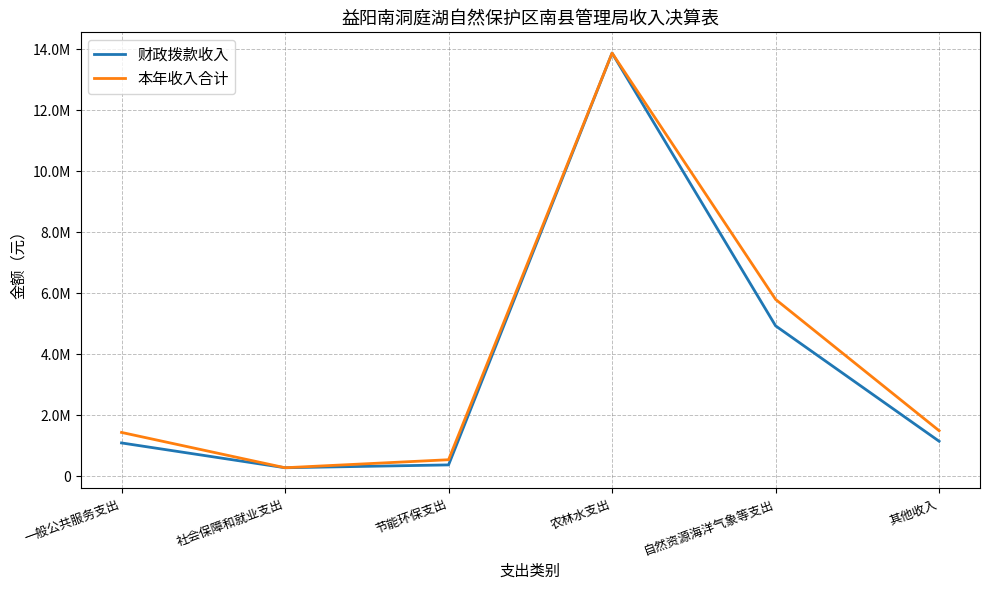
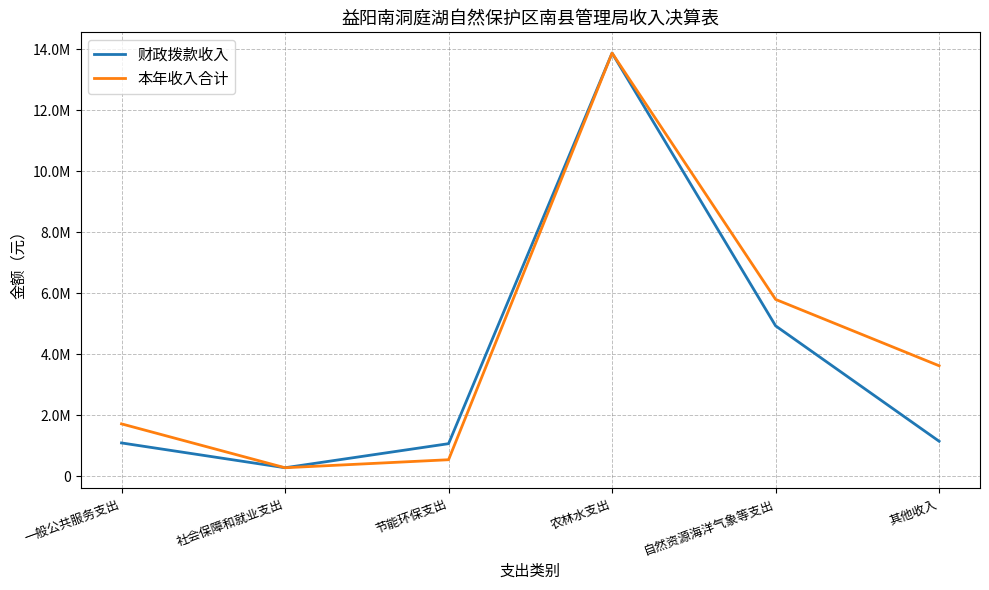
本年收入合计, 一般公共服务支出: 1400000 -> 1700000
财政拨款收入, 节能环保支出: 400000 -> 1100000
本年收入合计, 其他收入: 1500000 -> 3600000
